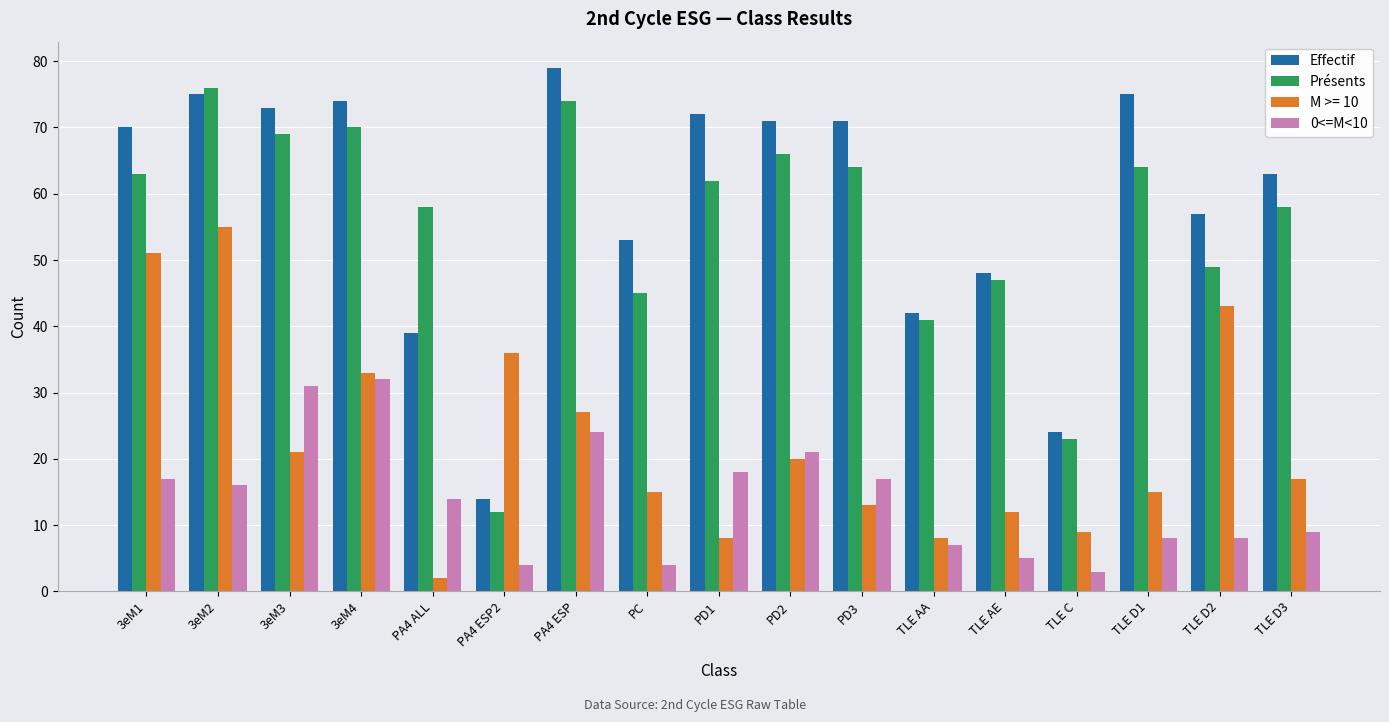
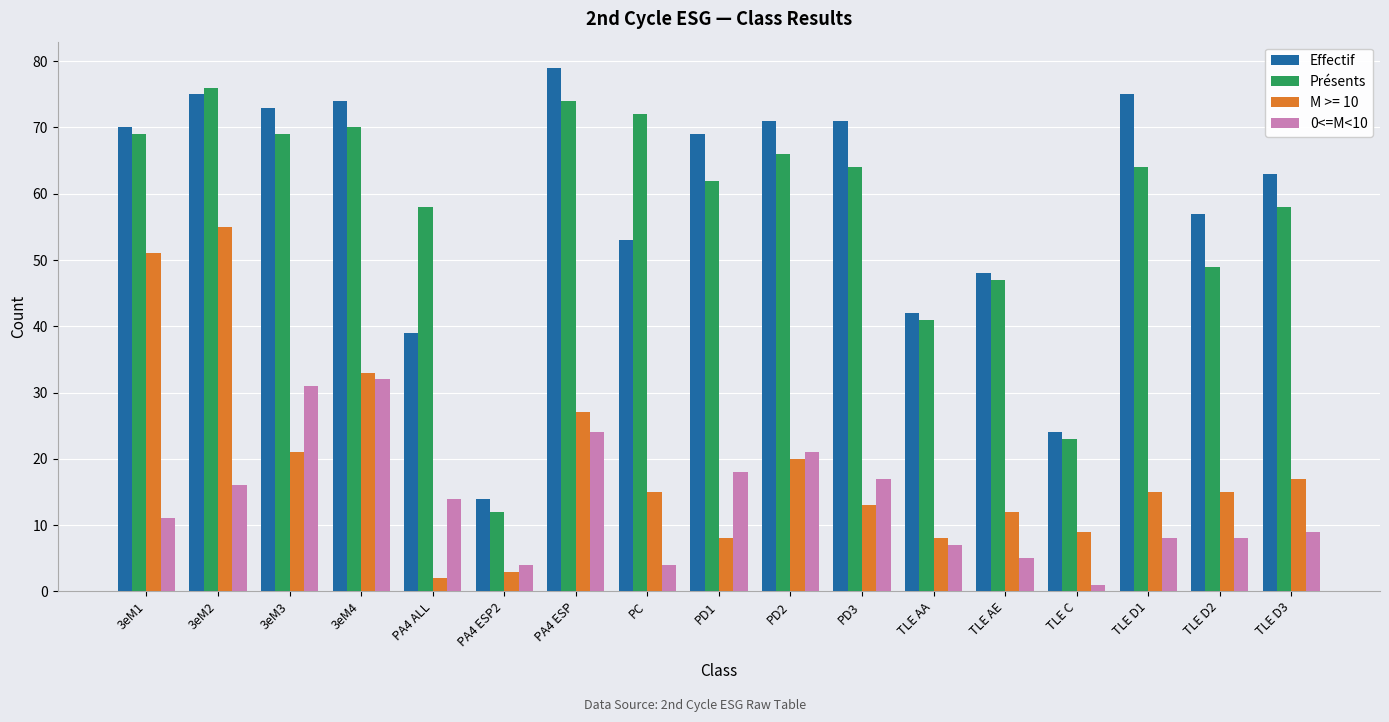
Présents, 3eM1: 63 -> 69
0<=M<10, 3eM1: 17 -> 11
M >= 10, PA4 ESP2: 36 -> 3
Présents, PC: 45 -> 72
Effectif, PD1: 72 -> 69
0<=M<10, TLE C: 3 -> 1
M >= 10, TLE D2: 43 -> 15
